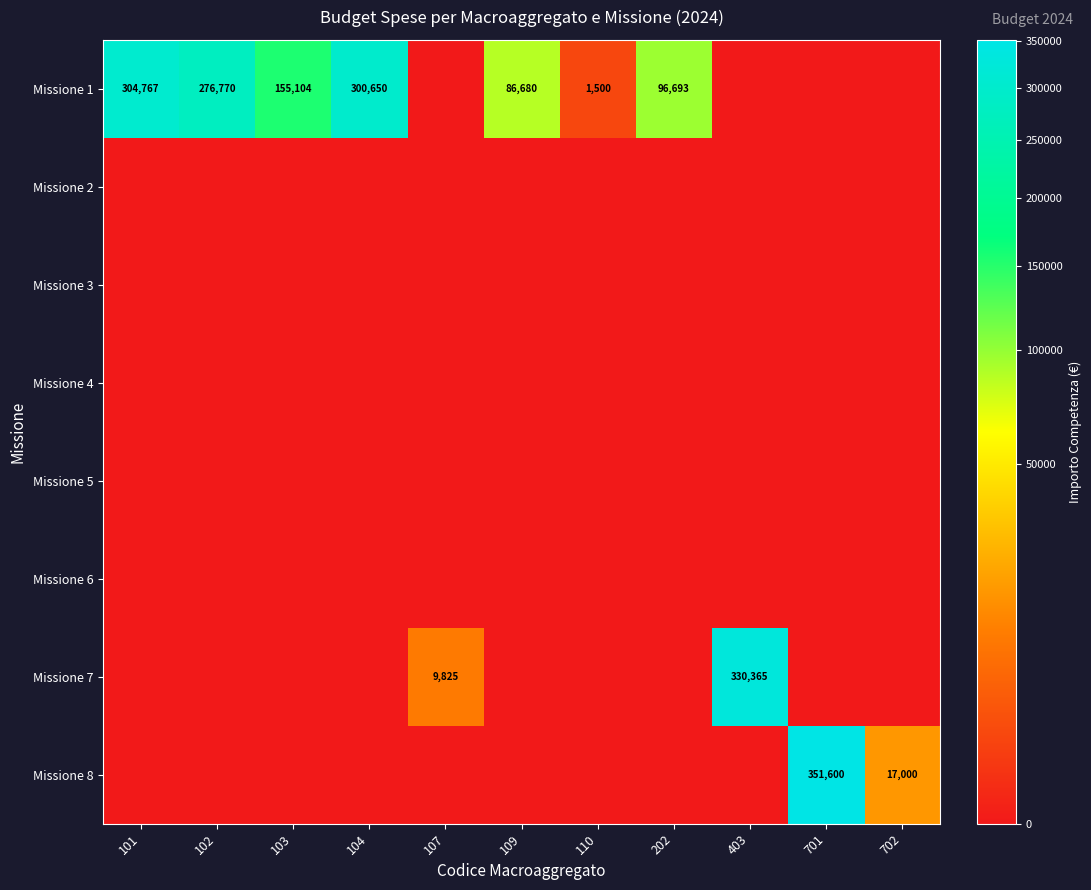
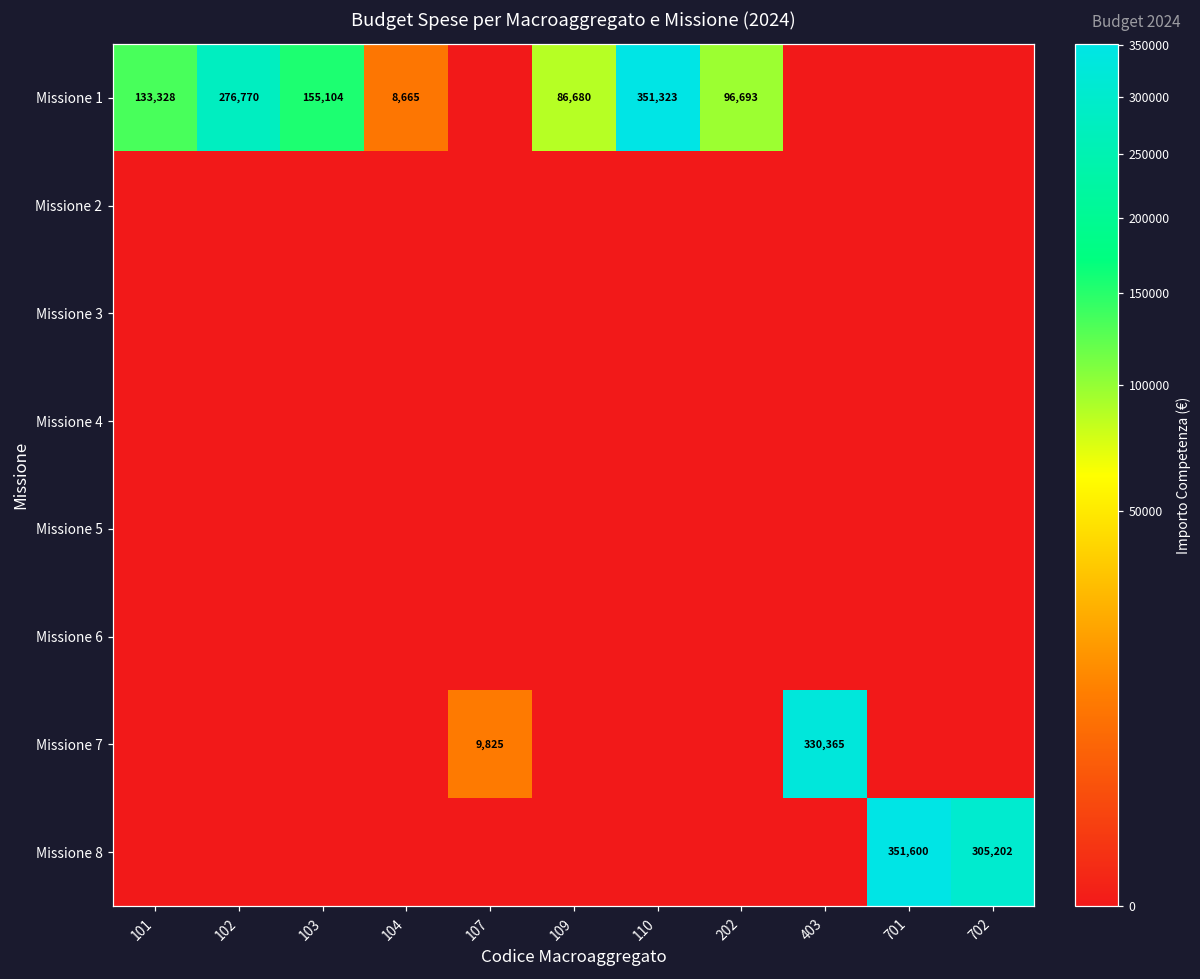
Missione 1, 101: 304,767 -> 133,328
Missione 1, 104: 300,650 -> 8,665
Missione 1, 110: 1,500 -> 351,323
Missione 8, 702: 17,000 -> 305,202
